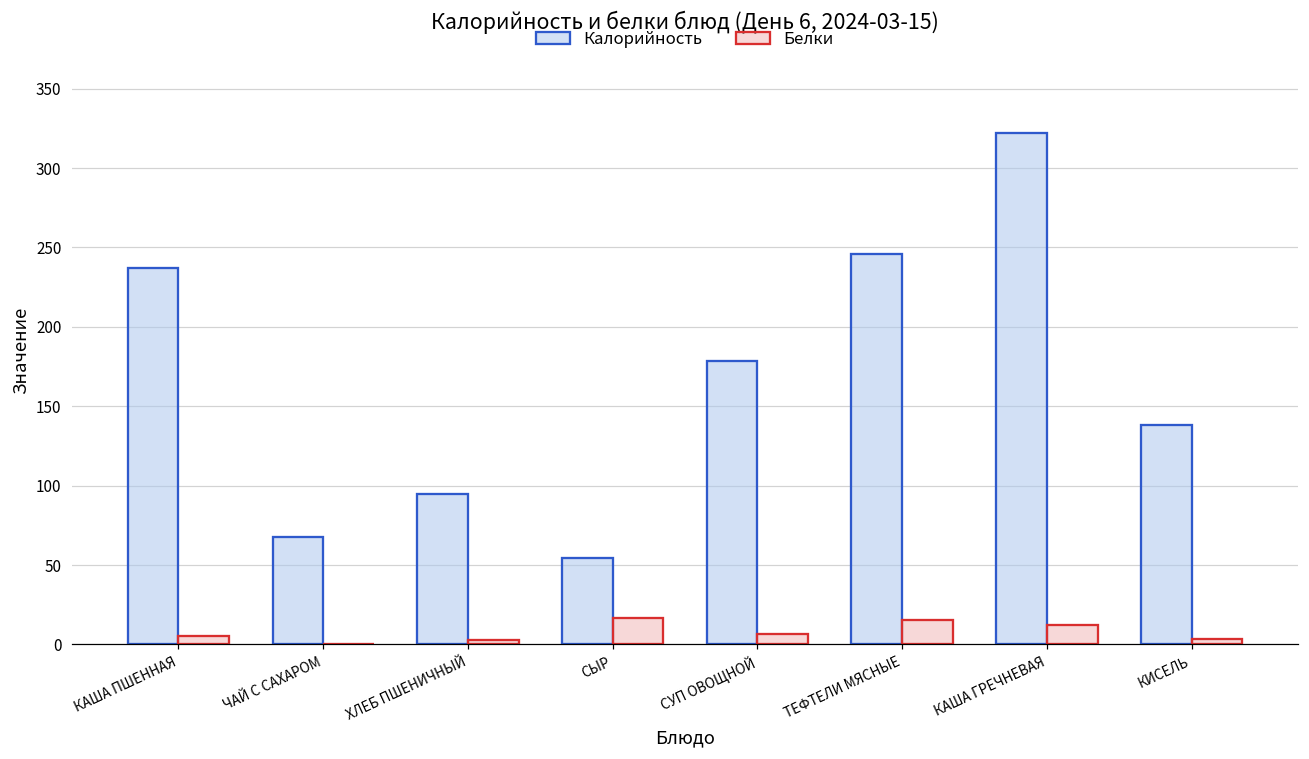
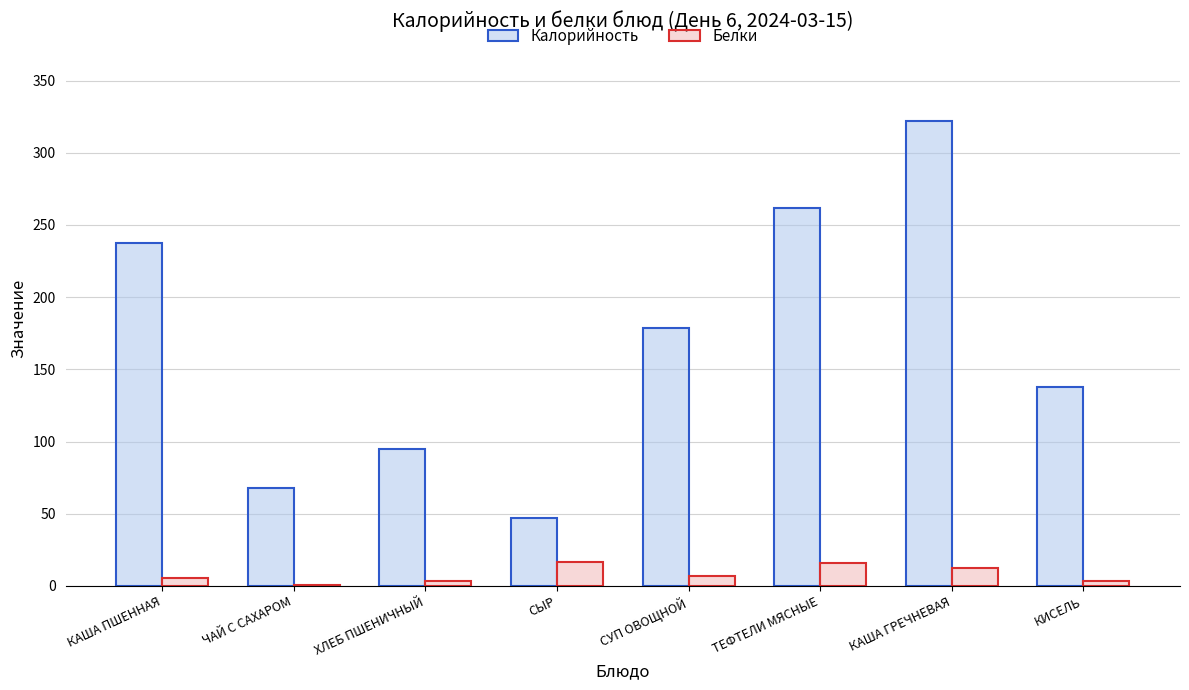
Калорийность, СЫР: 55 -> 47
Калорийность, ТЕФТЕЛИ МЯСНЫЕ: 246 -> 262
